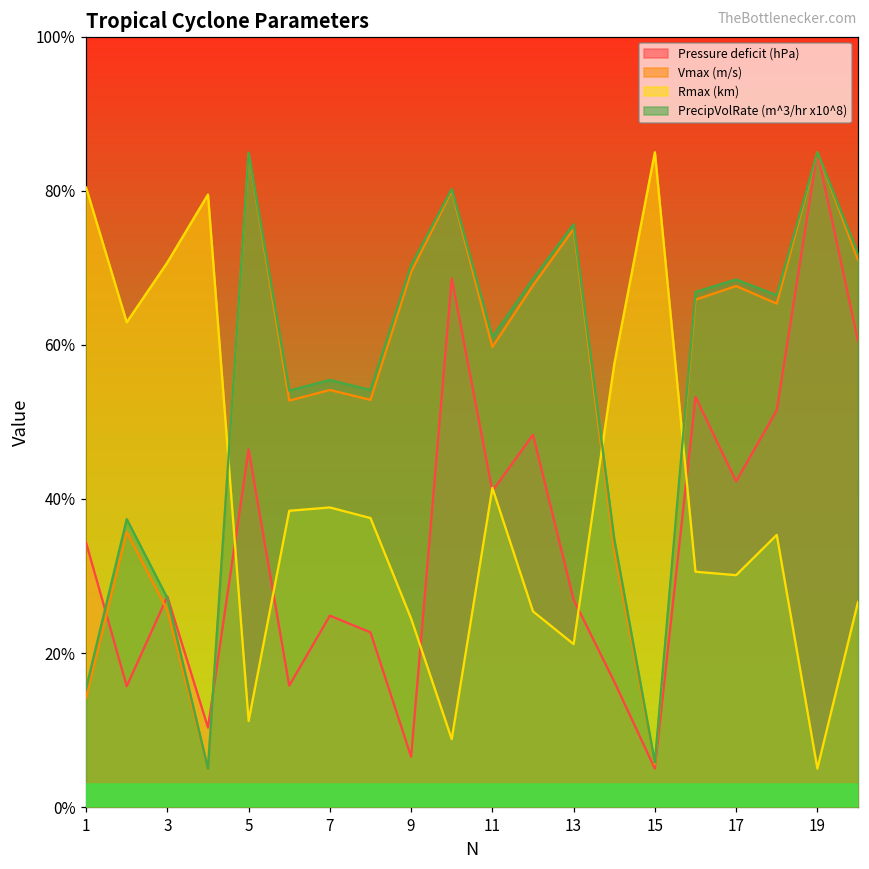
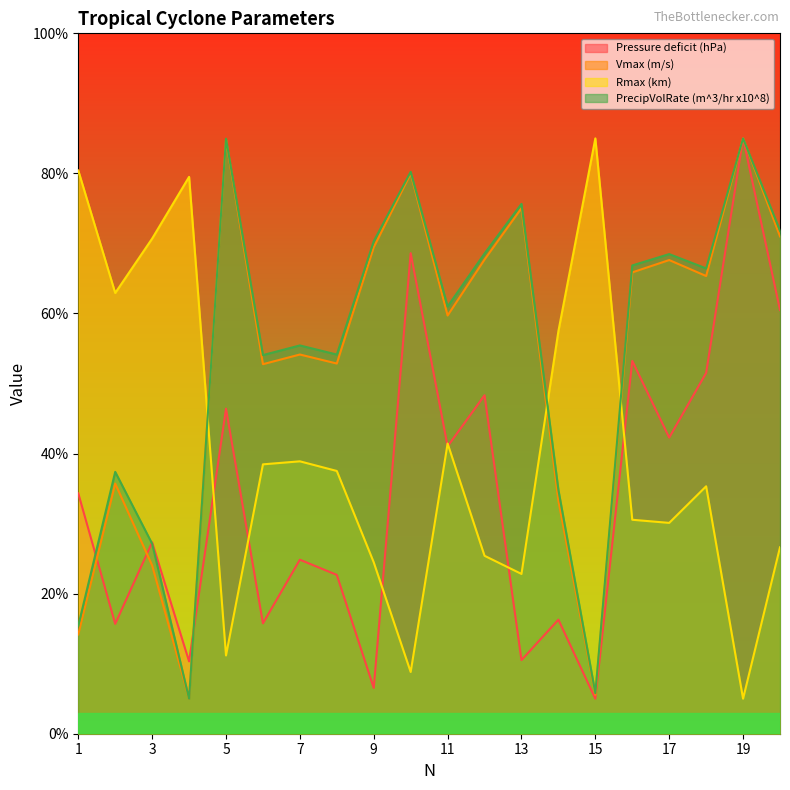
Vmax (m/s), 3: 26% -> 24%
Pressure deficit (hPa), 13: 27% -> 11%
Rmax (km), 13: 21% -> 23%
